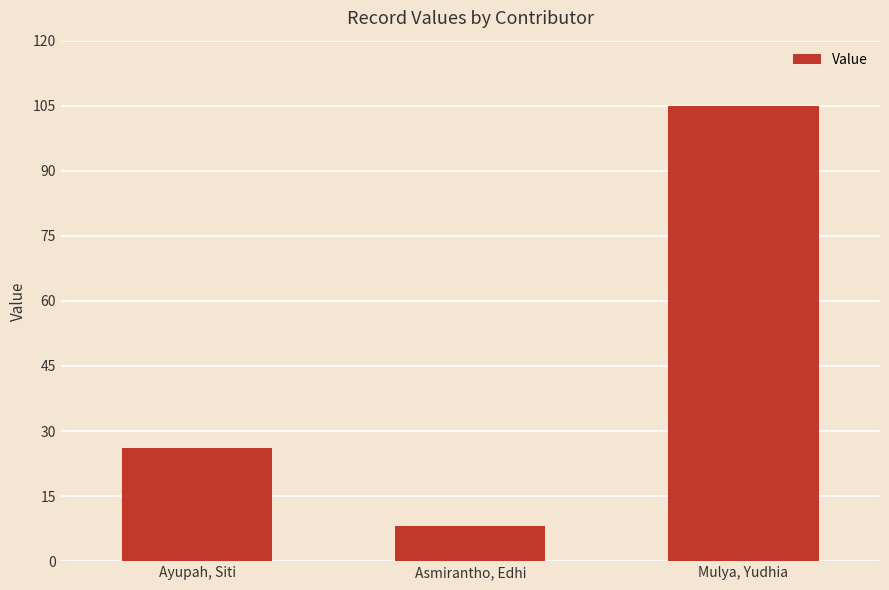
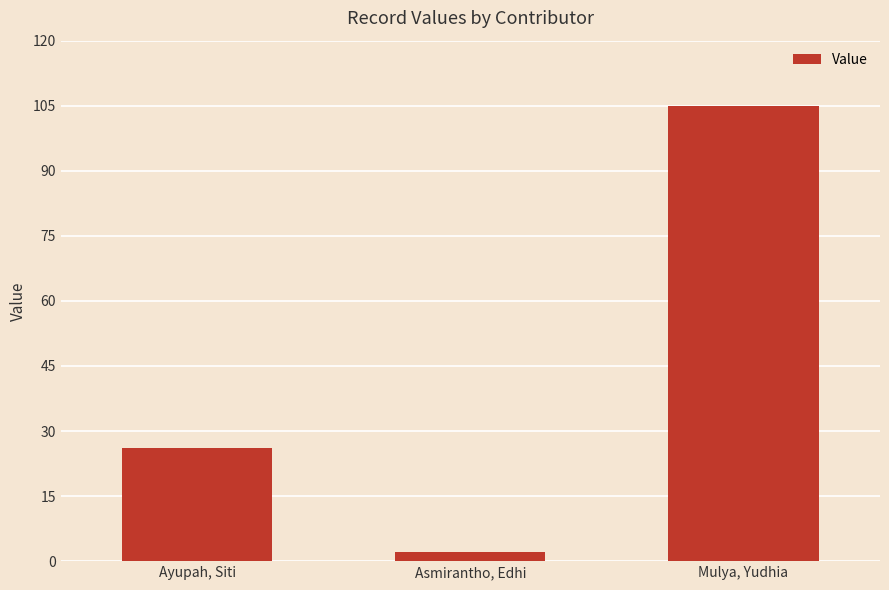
Asmirantho, Edhi: 8 -> 2
